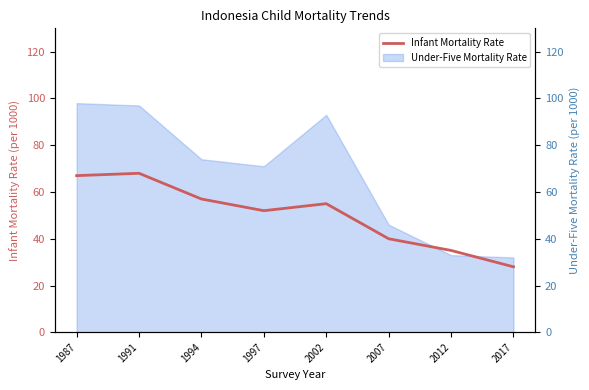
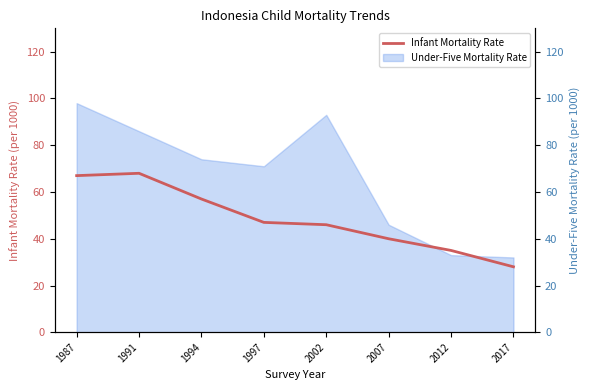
Infant Mortality Rate, 1997: 52 -> 47
Infant Mortality Rate, 2002: 55 -> 46
Under-Five Mortality Rate, 1991: 97 -> 86
